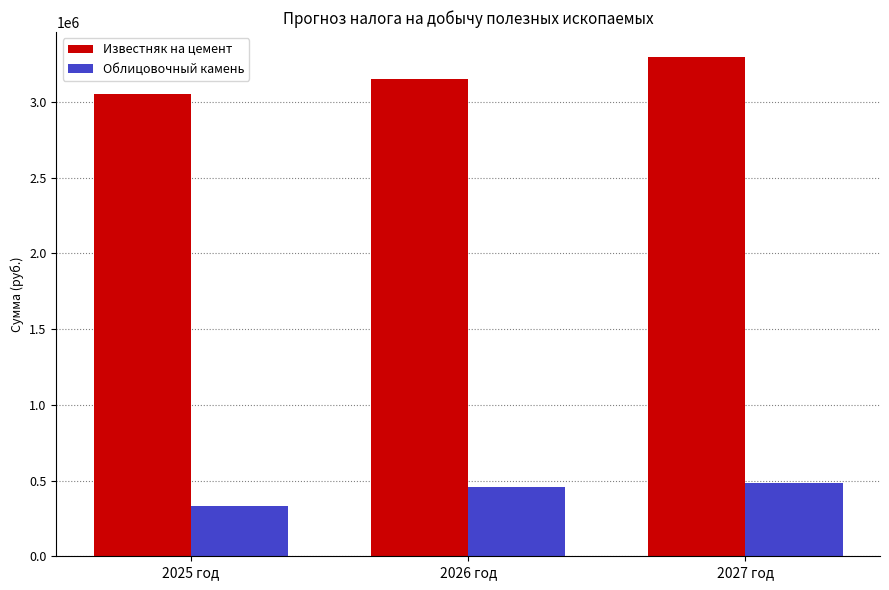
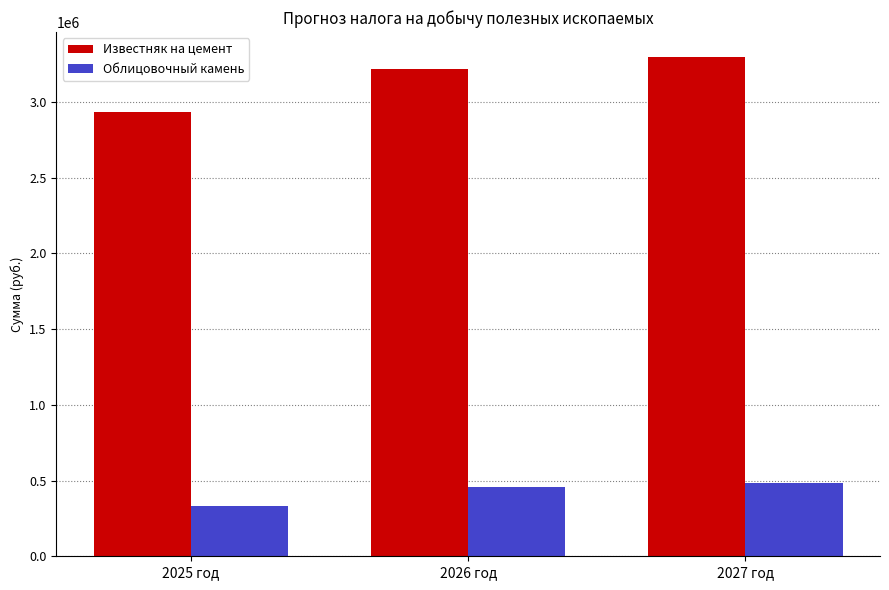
Известняк на цемент, 2025 год: 3050000 -> 2930000
Известняк на цемент, 2026 год: 3150000 -> 3220000
